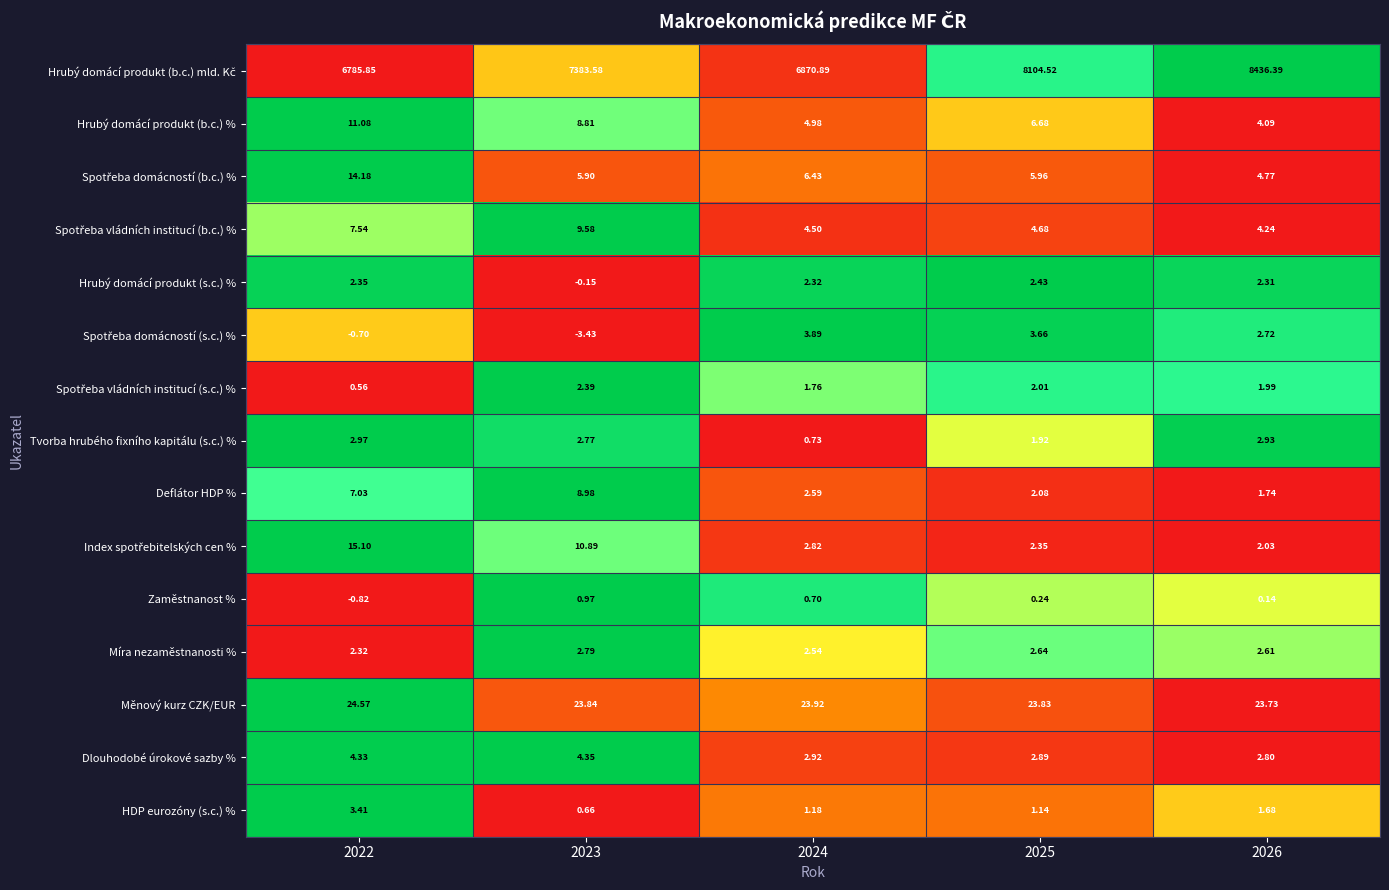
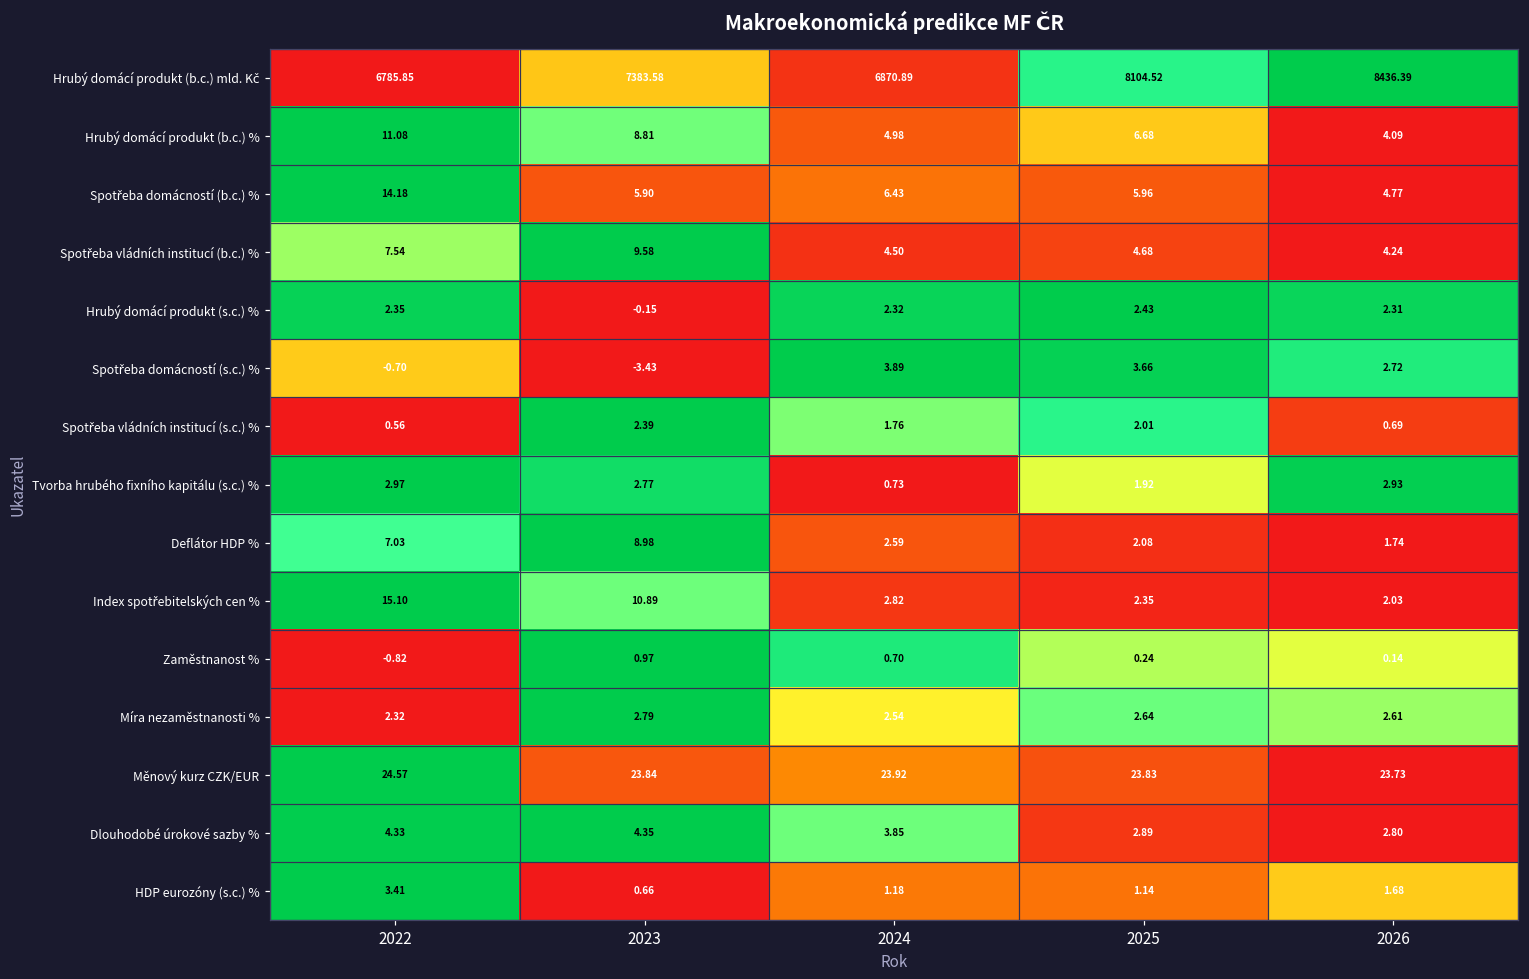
Spotřeba vládních institucí (s.c.) %, 2026: 1.99 -> 0.69
Dlouhodobé úrokové sazby %, 2024: 2.92 -> 3.85
